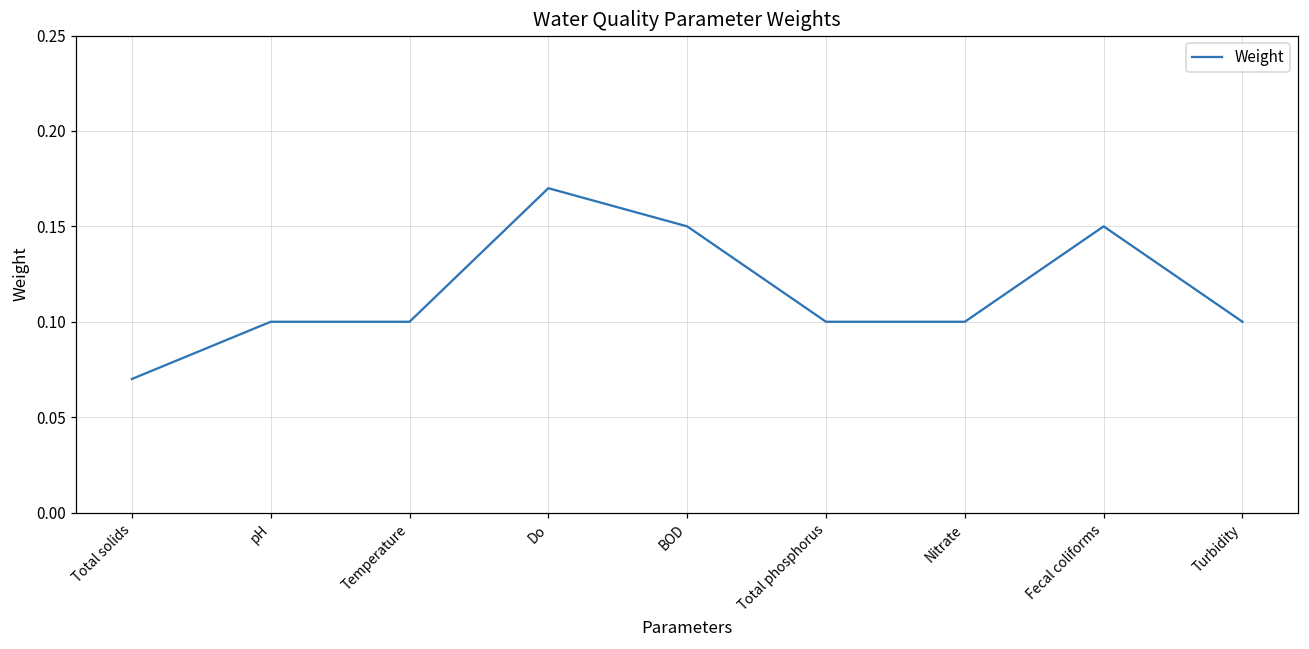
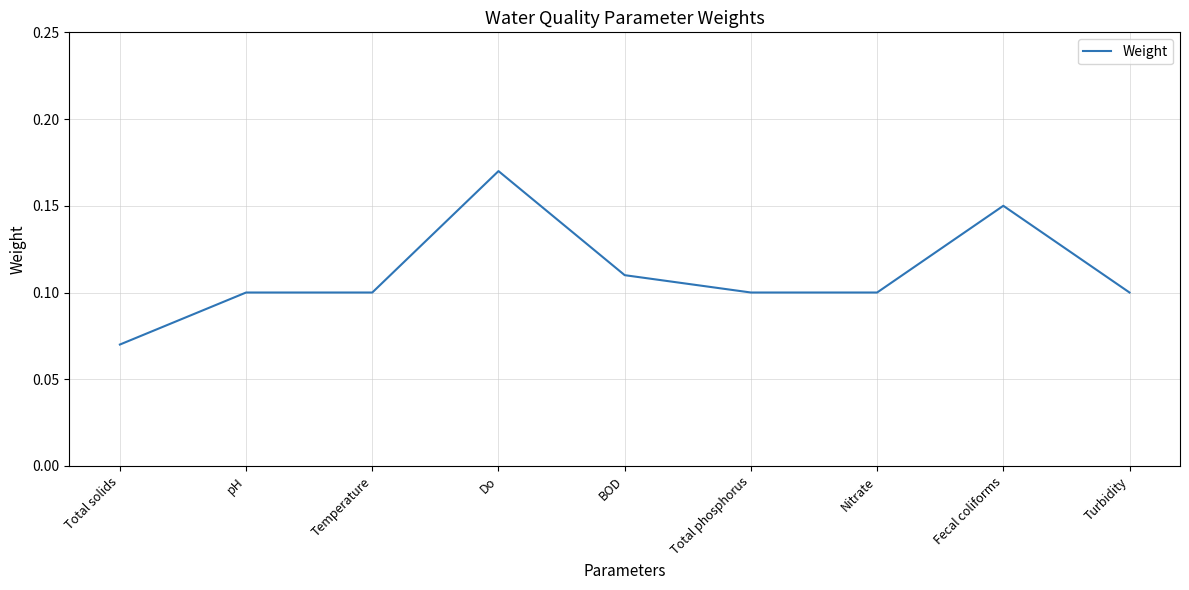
BOD: 0.15 -> 0.11
